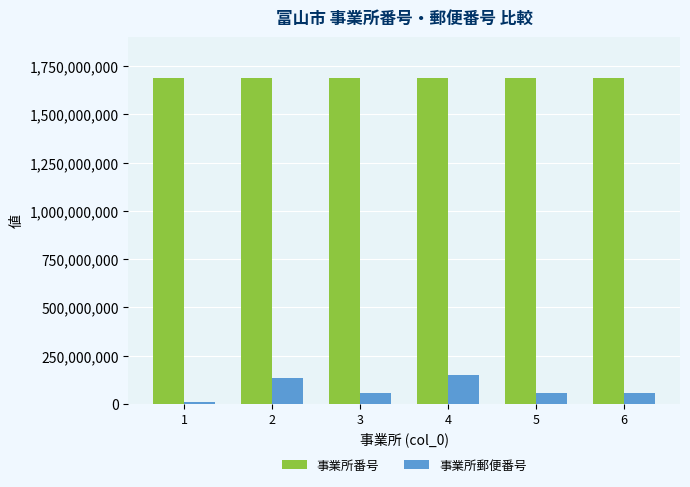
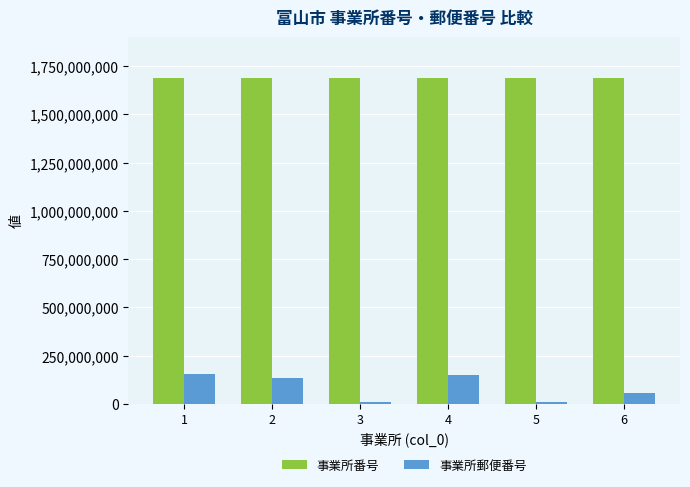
事業所郵便番号, 1: 10,000,000 -> 150,000,000
事業所郵便番号, 3: 60,000,000 -> 10,000,000
事業所郵便番号, 5: 60,000,000 -> 10,000,000
